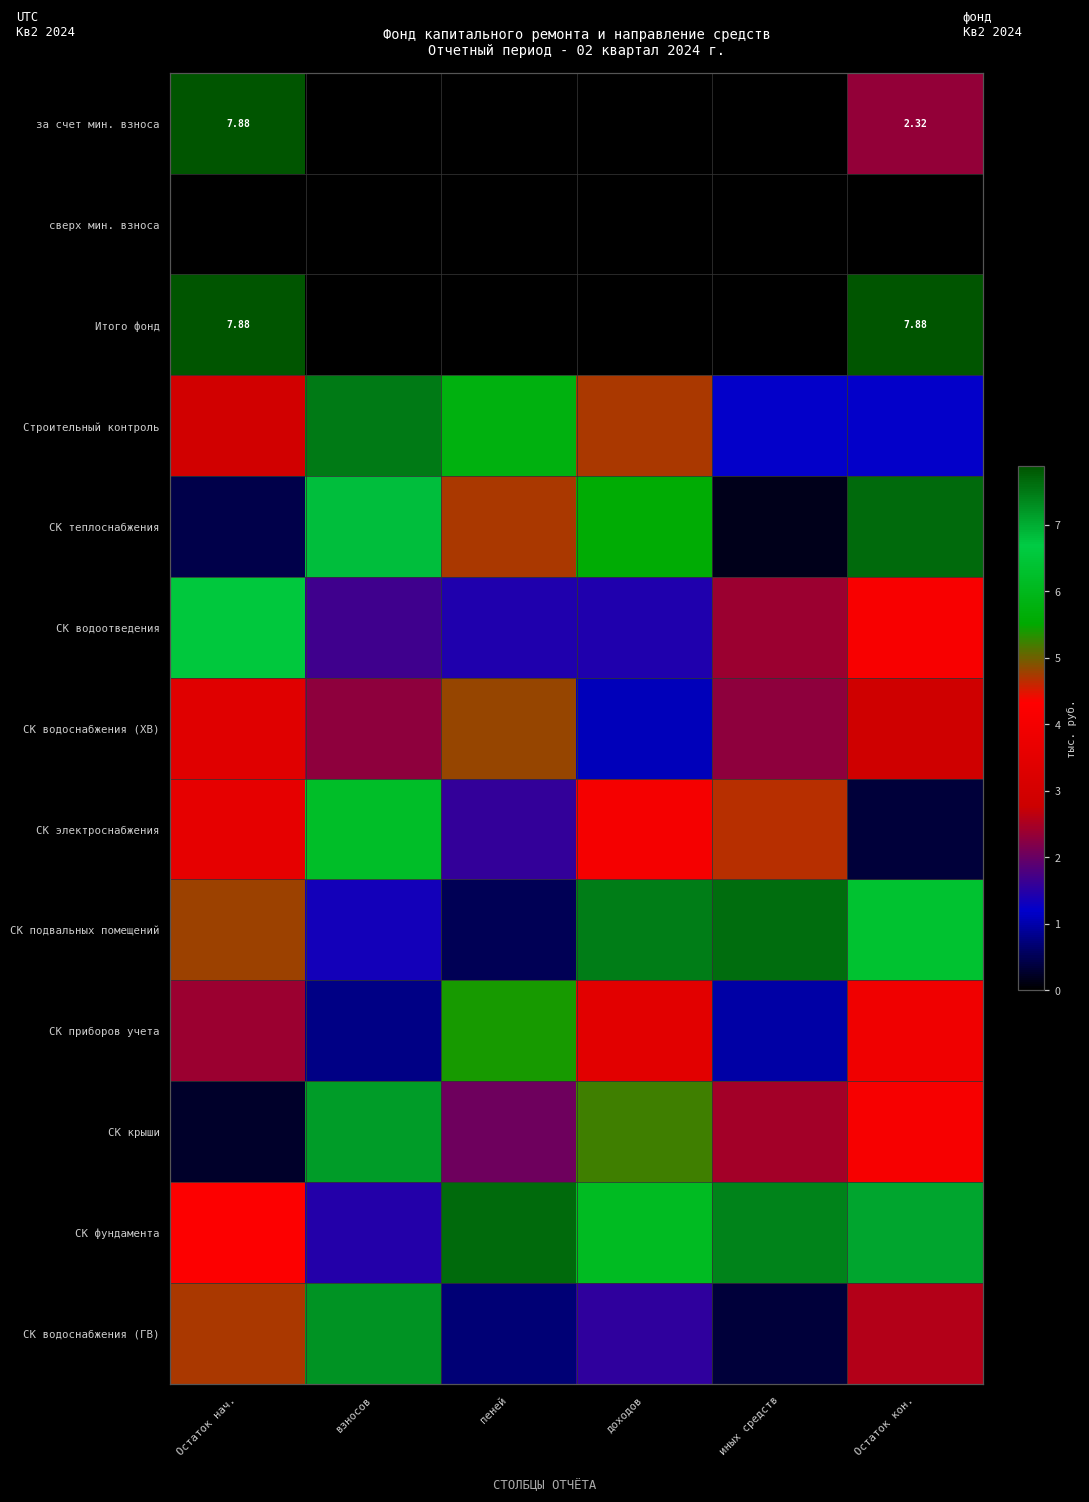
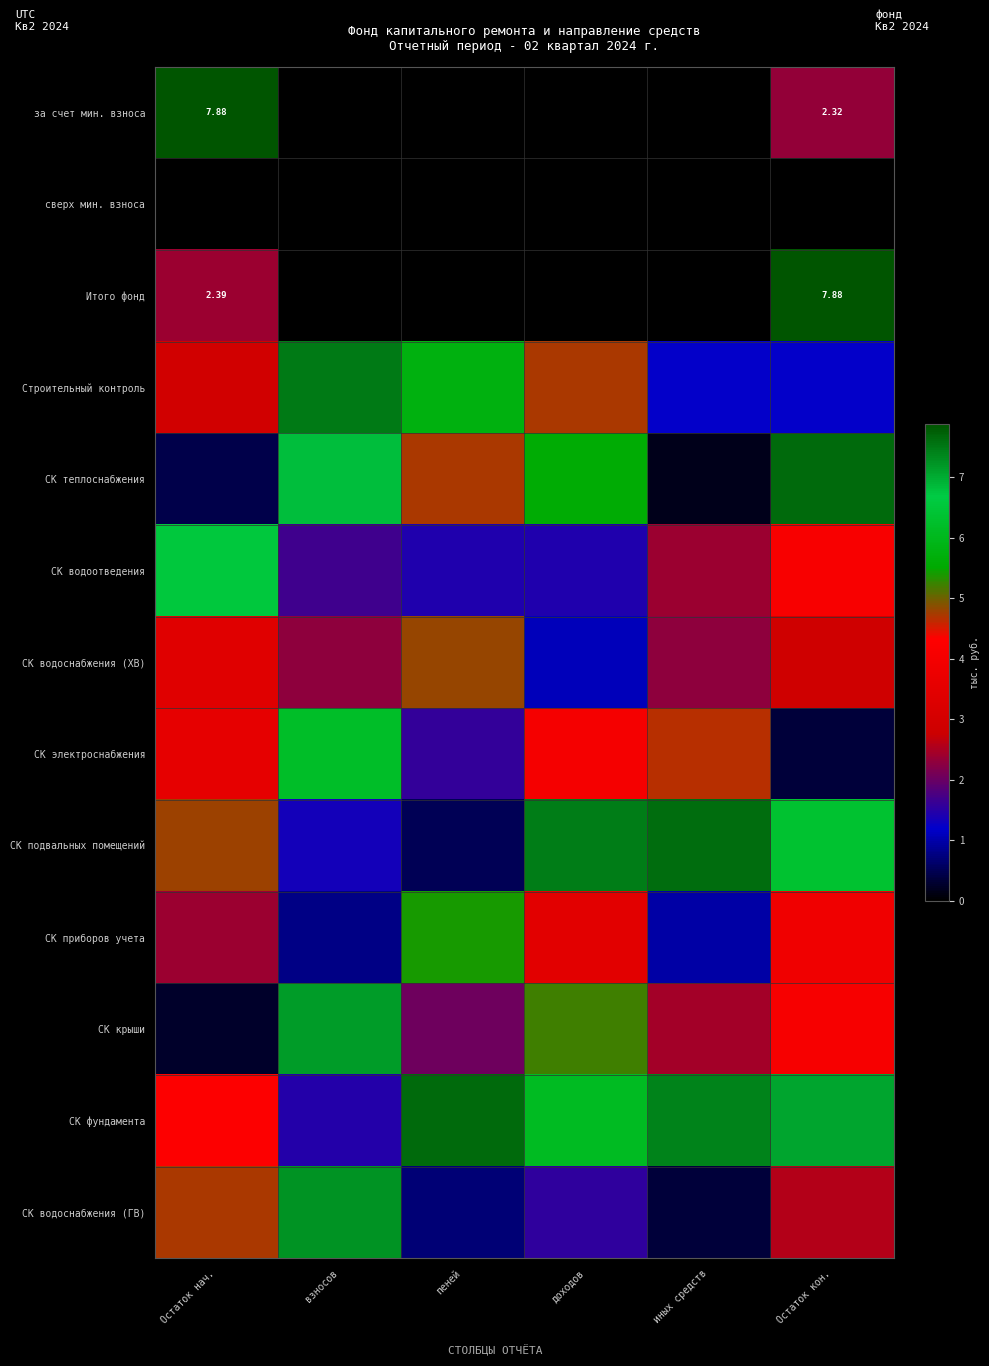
Итого фонд, Остаток нач.: 7.88 -> 2.39
